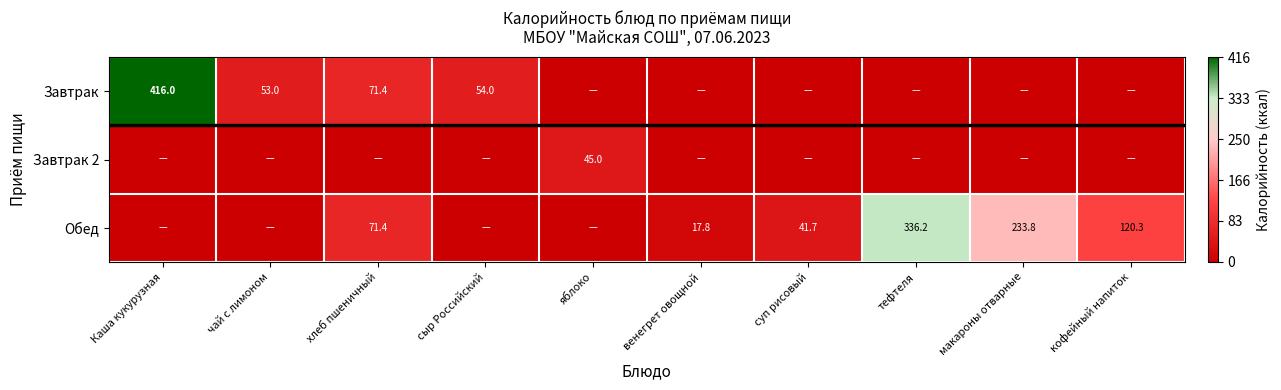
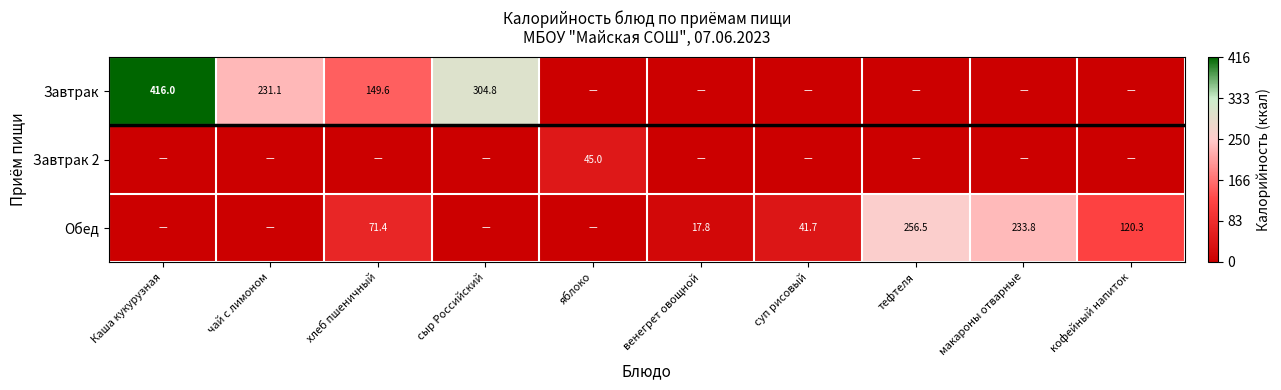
Завтрак, чай с лимоном: 53.0 -> 231.1
Завтрак, хлеб пшеничный: 71.4 -> 149.6
Завтрак, сыр Российский: 54.0 -> 304.8
Обед, тефтеля: 336.2 -> 256.5
